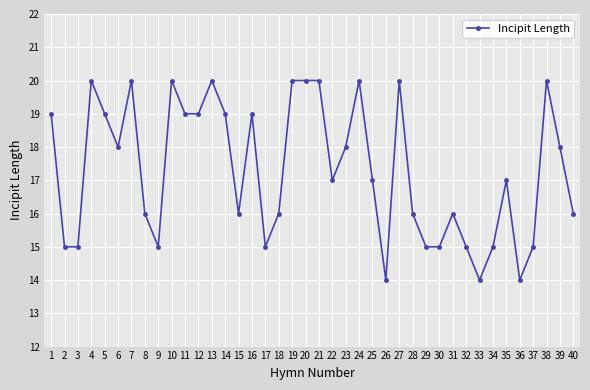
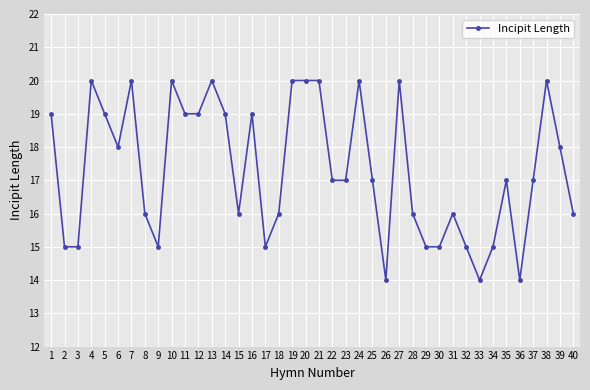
23: 18 -> 17
37: 15 -> 17
